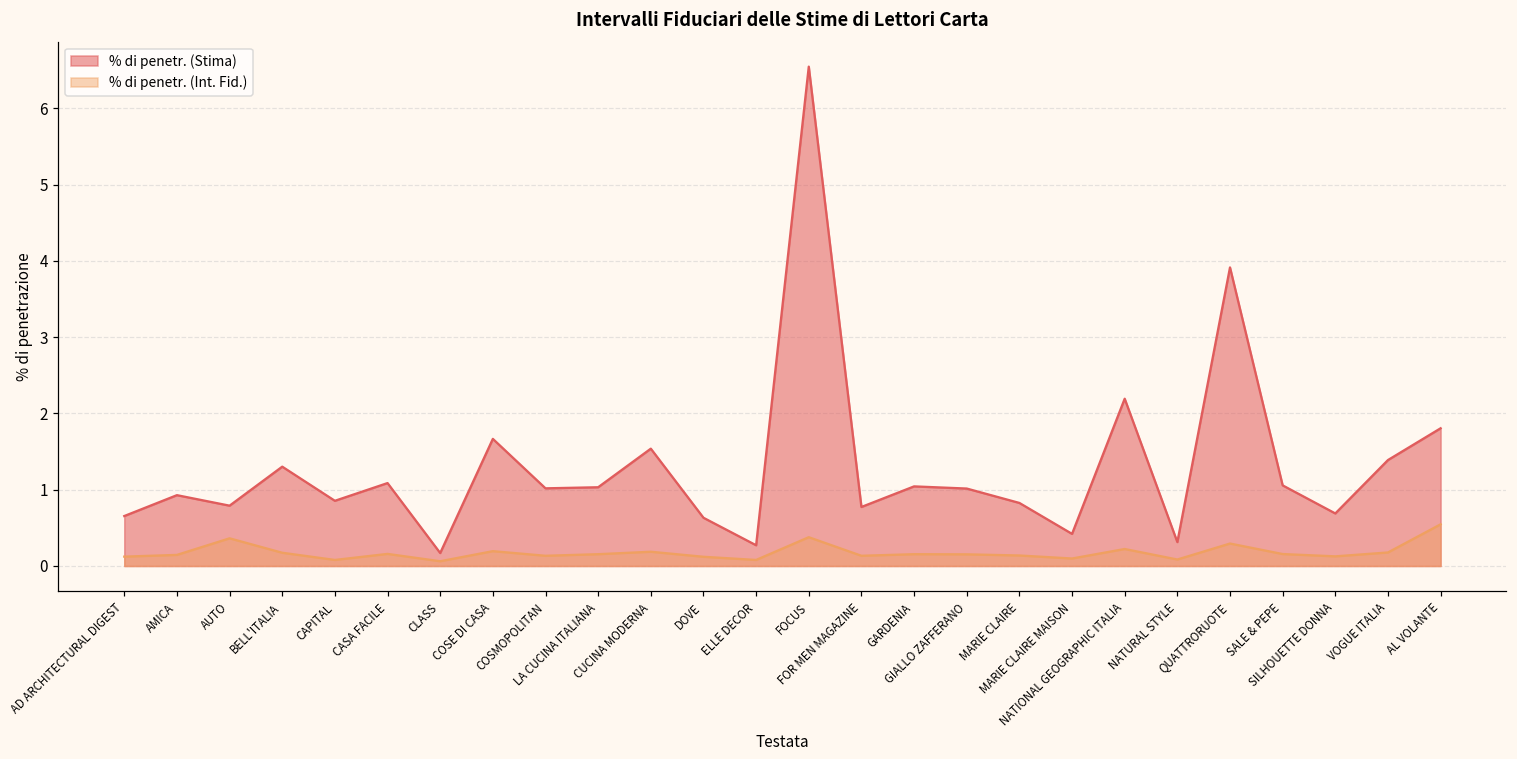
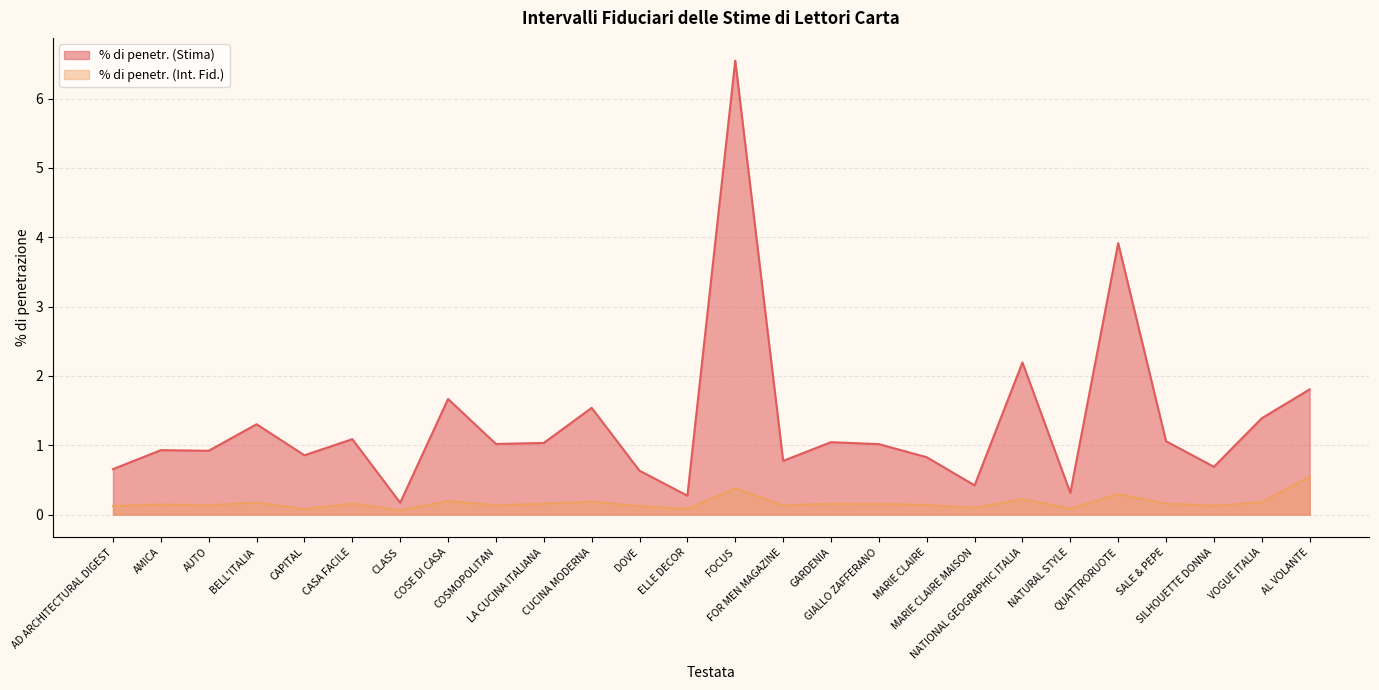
% di penetr. (Stima), AUTO: 0.8 -> 0.9
% di penetr. (Int. Fid.), AUTO: 0.4 -> 0.1
